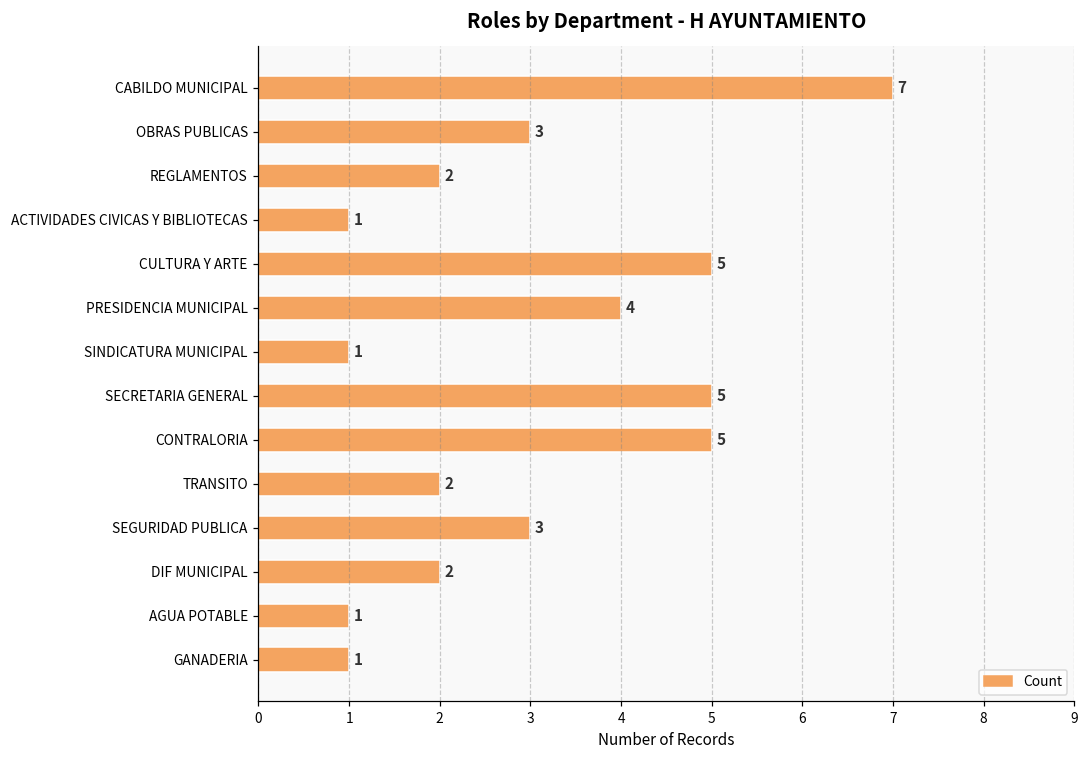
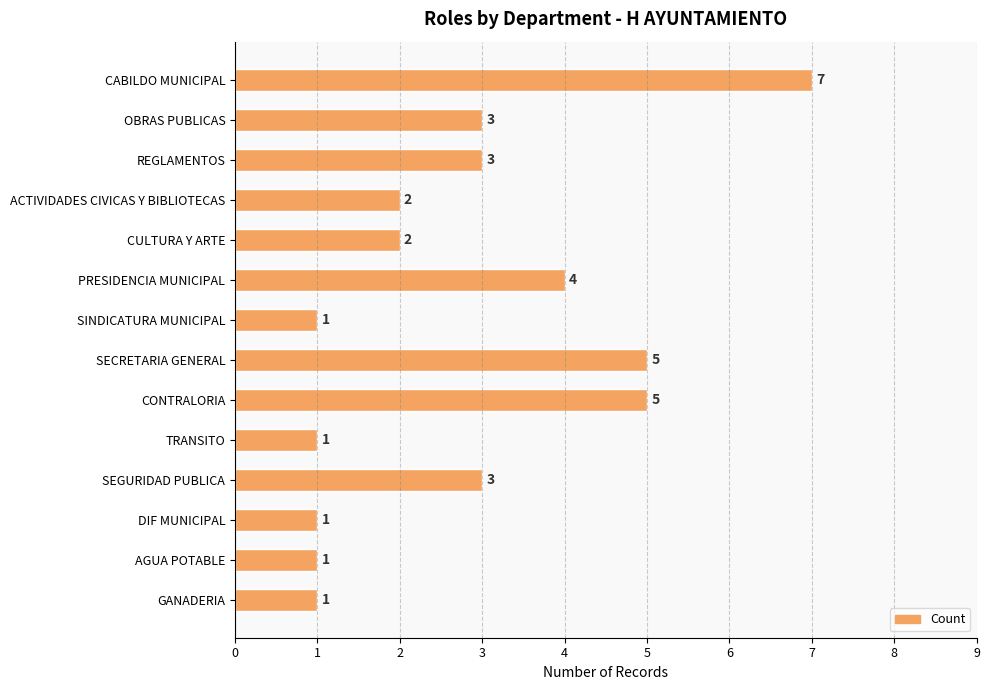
REGLAMENTOS: 2 -> 3
ACTIVIDADES CIVICAS Y BIBLIOTECAS: 1 -> 2
CULTURA Y ARTE: 5 -> 2
TRANSITO: 2 -> 1
DIF MUNICIPAL: 2 -> 1
